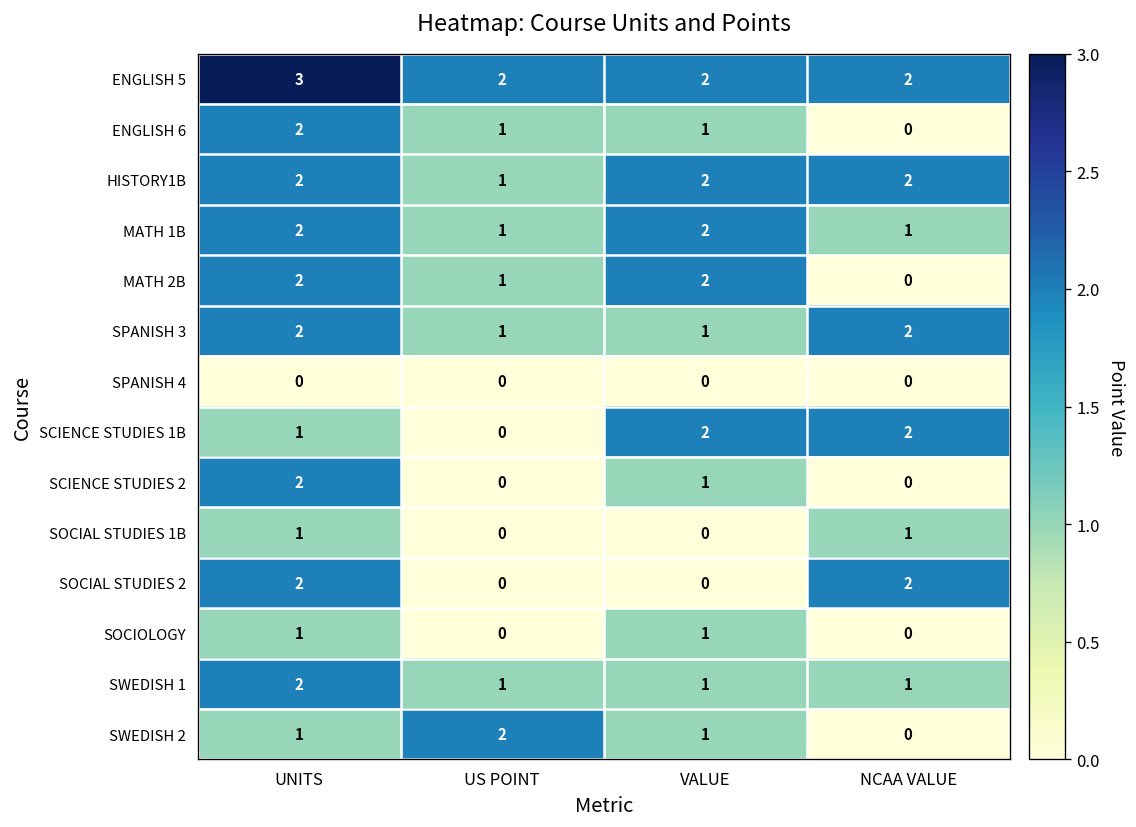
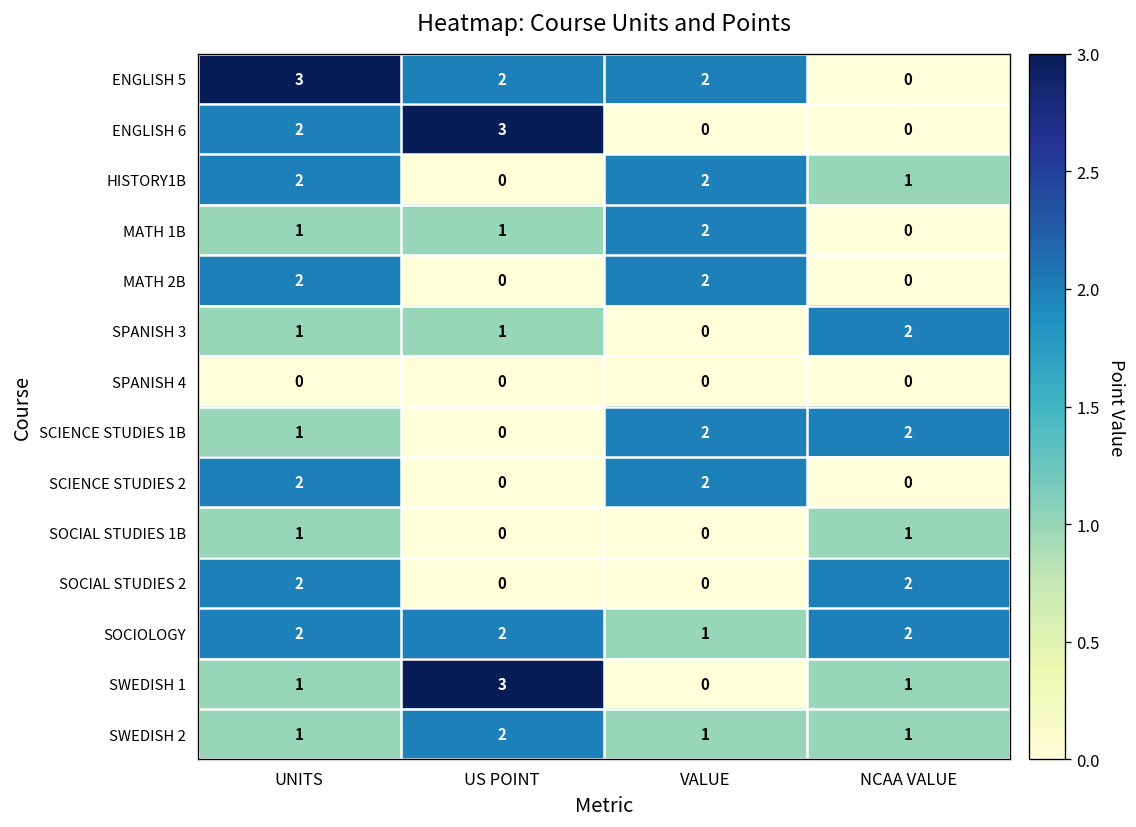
ENGLISH 5, NCAA VALUE: 2 -> 0
ENGLISH 6, US POINT: 1 -> 3
ENGLISH 6, VALUE: 1 -> 0
HISTORY1B, US POINT: 1 -> 0
HISTORY1B, NCAA VALUE: 2 -> 1
MATH 1B, UNITS: 2 -> 1
MATH 1B, NCAA VALUE: 1 -> 0
MATH 2B, US POINT: 1 -> 0
SPANISH 3, UNITS: 2 -> 1
SPANISH 3, VALUE: 1 -> 0
SCIENCE STUDIES 2, VALUE: 1 -> 2
SOCIOLOGY, UNITS: 1 -> 2
SOCIOLOGY, US POINT: 0 -> 2
SOCIOLOGY, NCAA VALUE: 0 -> 2
SWEDISH 1, UNITS: 2 -> 1
SWEDISH 1, US POINT: 1 -> 3
SWEDISH 1, VALUE: 1 -> 0
SWEDISH 2, NCAA VALUE: 0 -> 1
